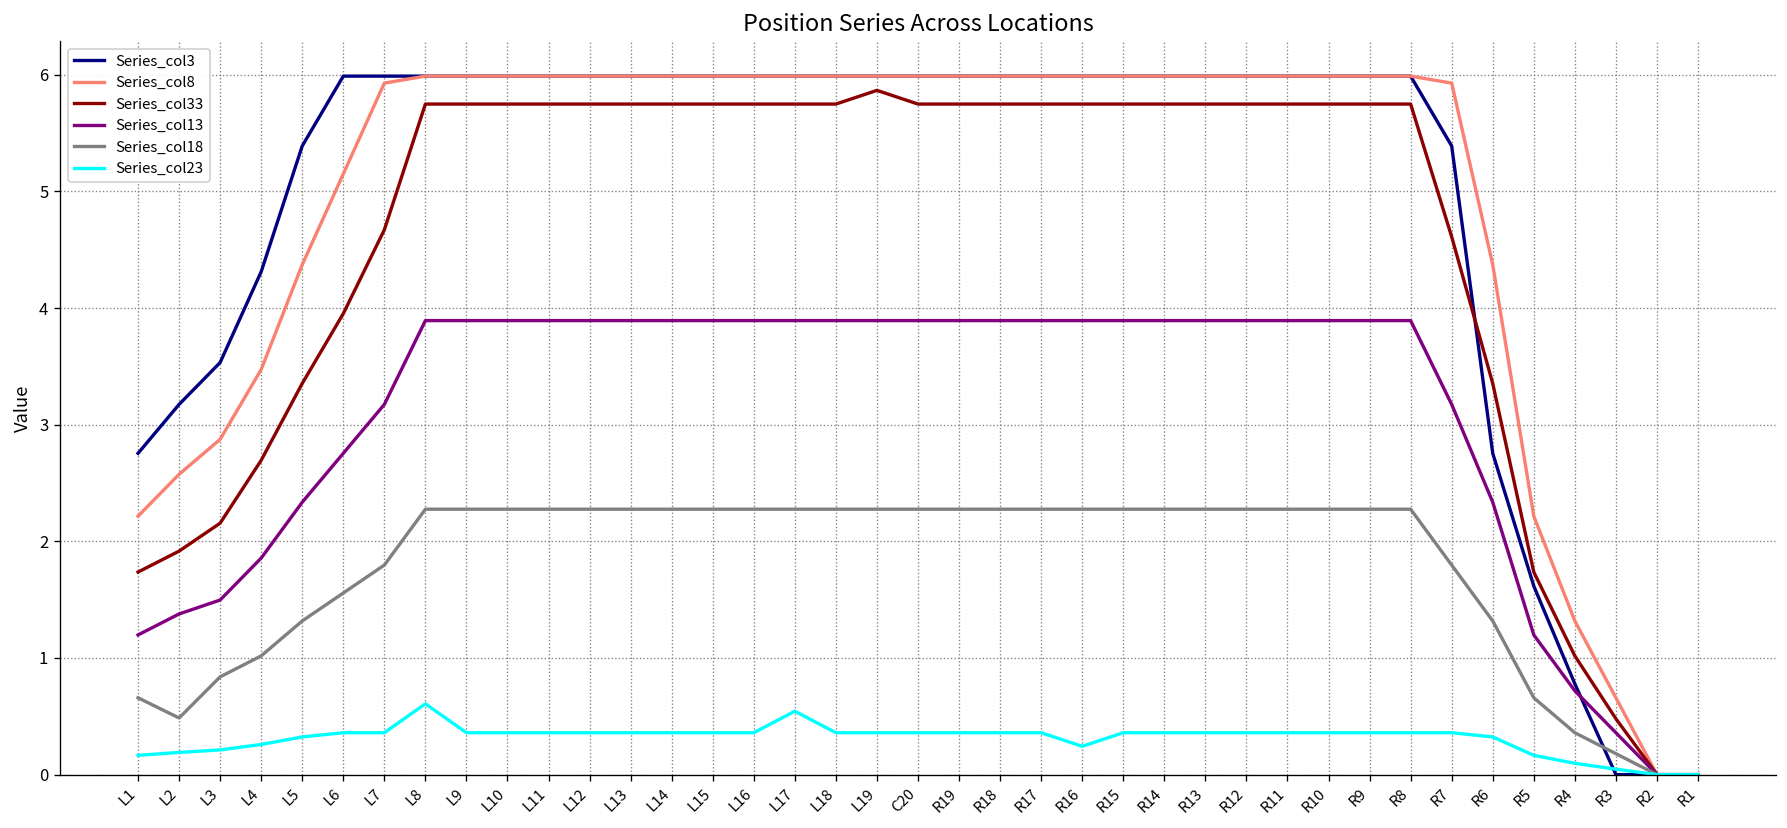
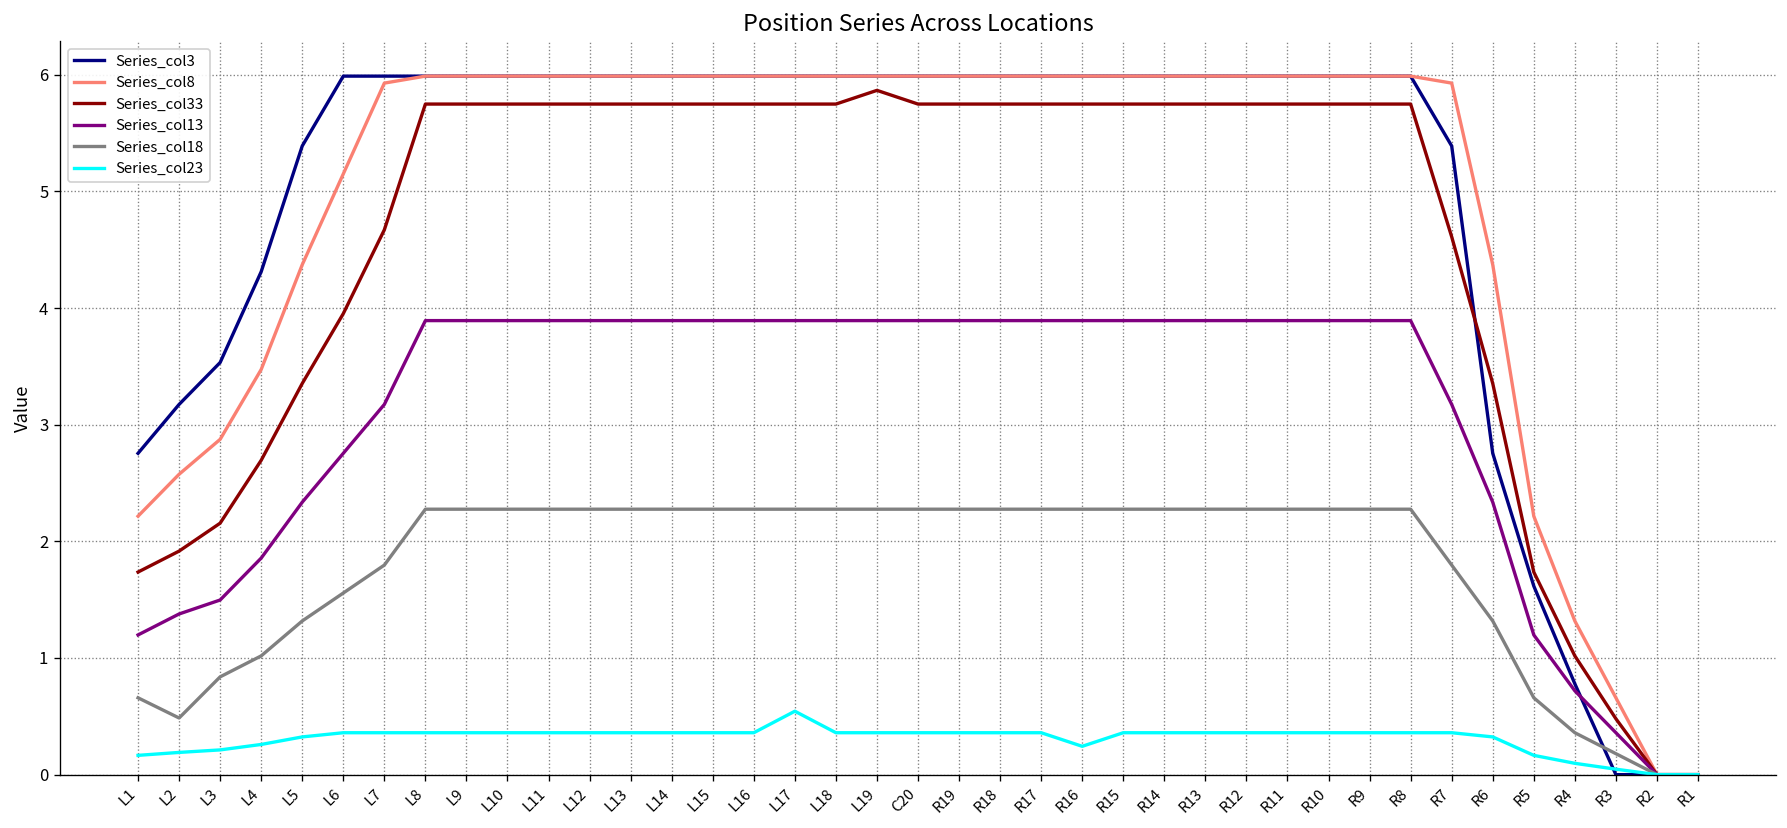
Series_col23, L8: 0.6 -> 0.4
